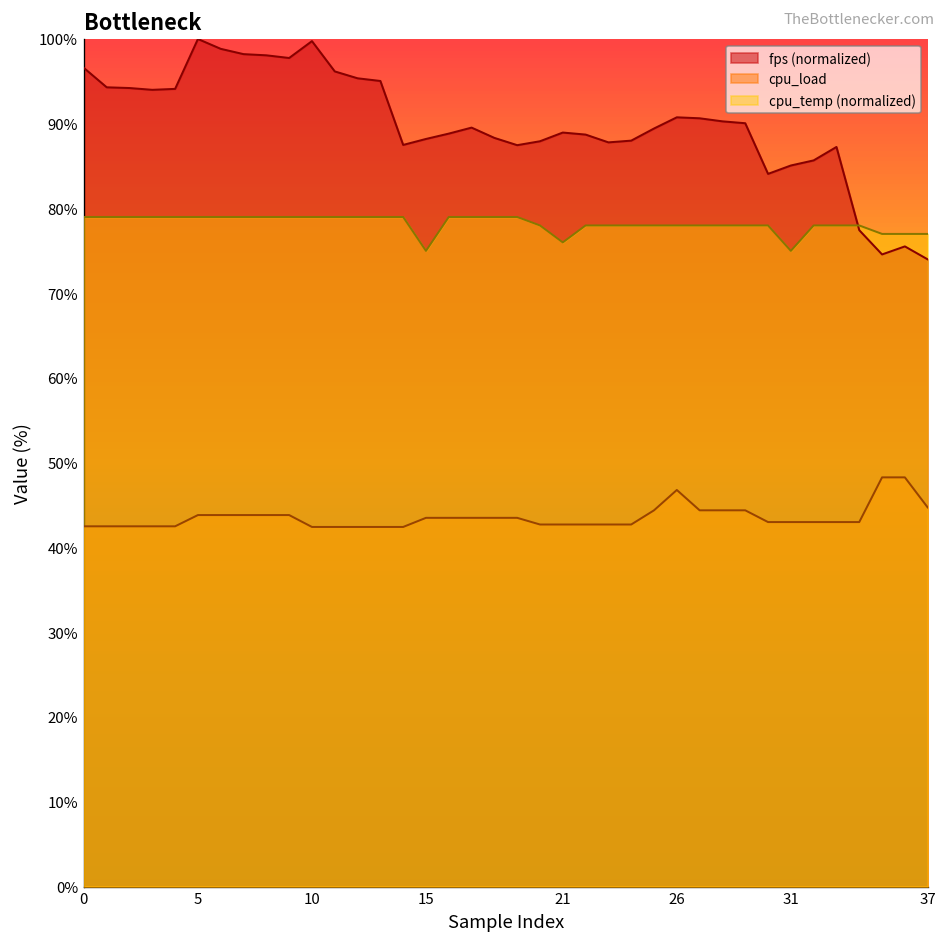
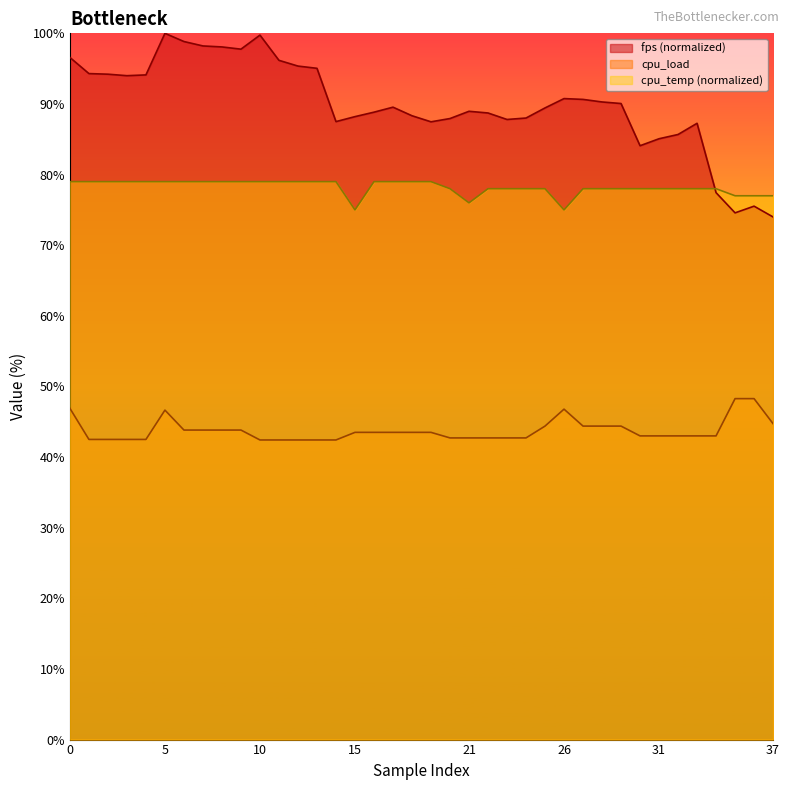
cpu_load, 0: 43% -> 47%
cpu_load, 5: 44% -> 47%
cpu_temp (normalized), 26: 78% -> 75%
cpu_temp (normalized), 31: 75% -> 78%
